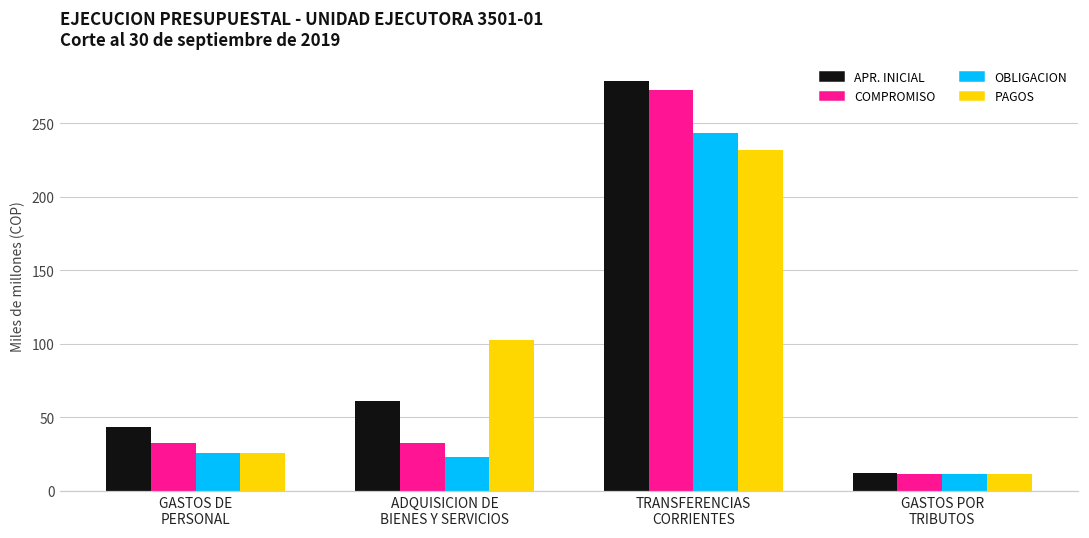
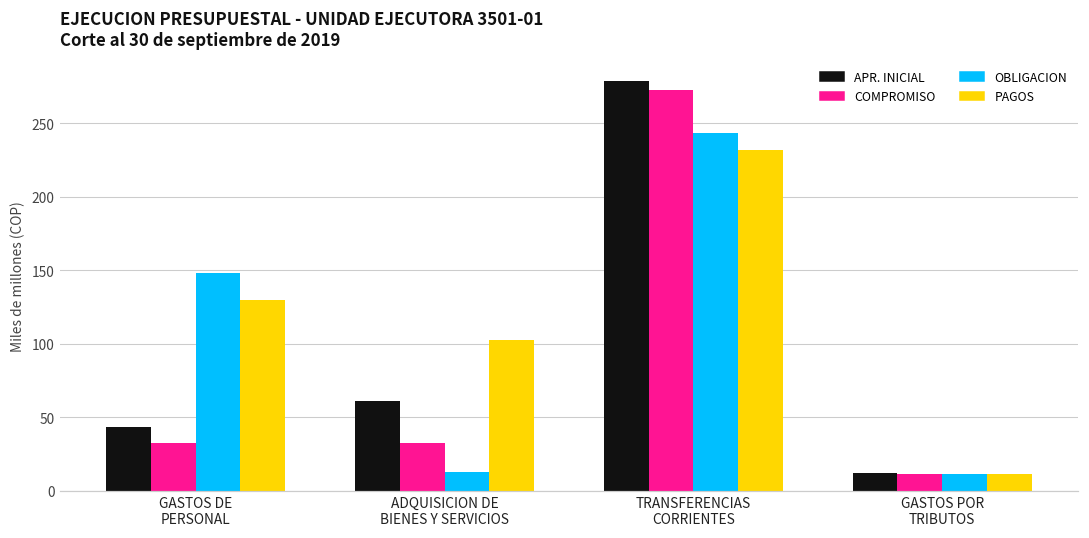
OBLIGACION, GASTOS DE PERSONAL: 26 -> 148
PAGOS, GASTOS DE PERSONAL: 26 -> 130
OBLIGACION, ADQUISICION DE BIENES Y SERVICIOS: 23 -> 13
